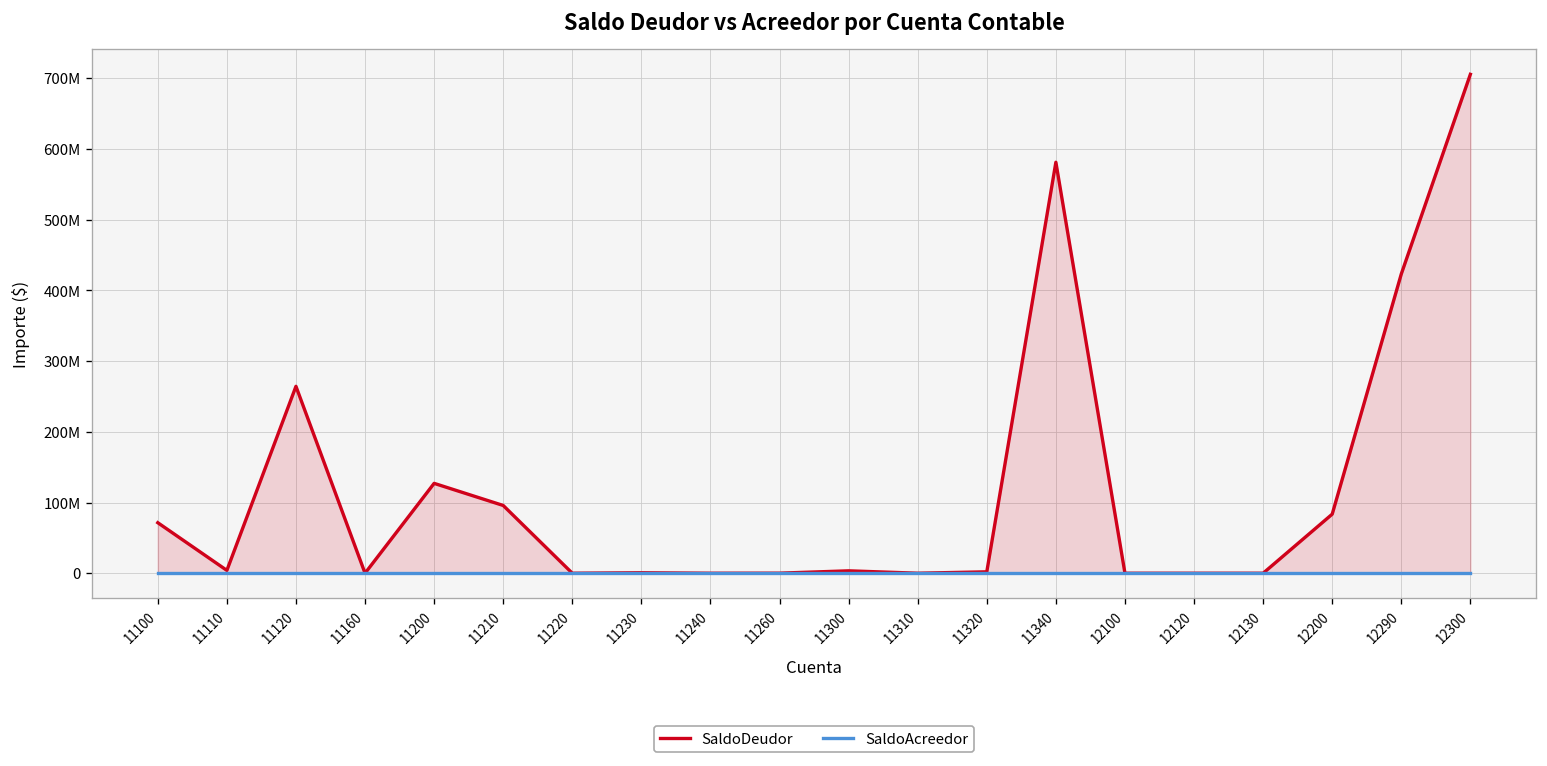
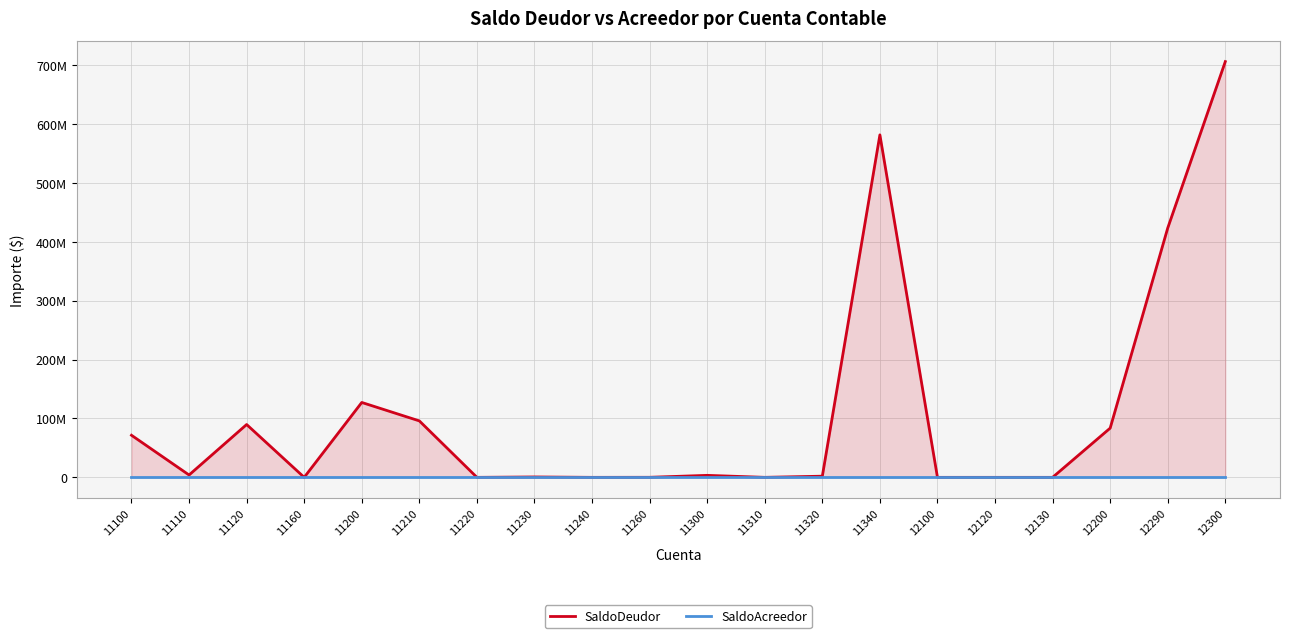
SaldoDeudor, 11120: 260000000 -> 90000000
